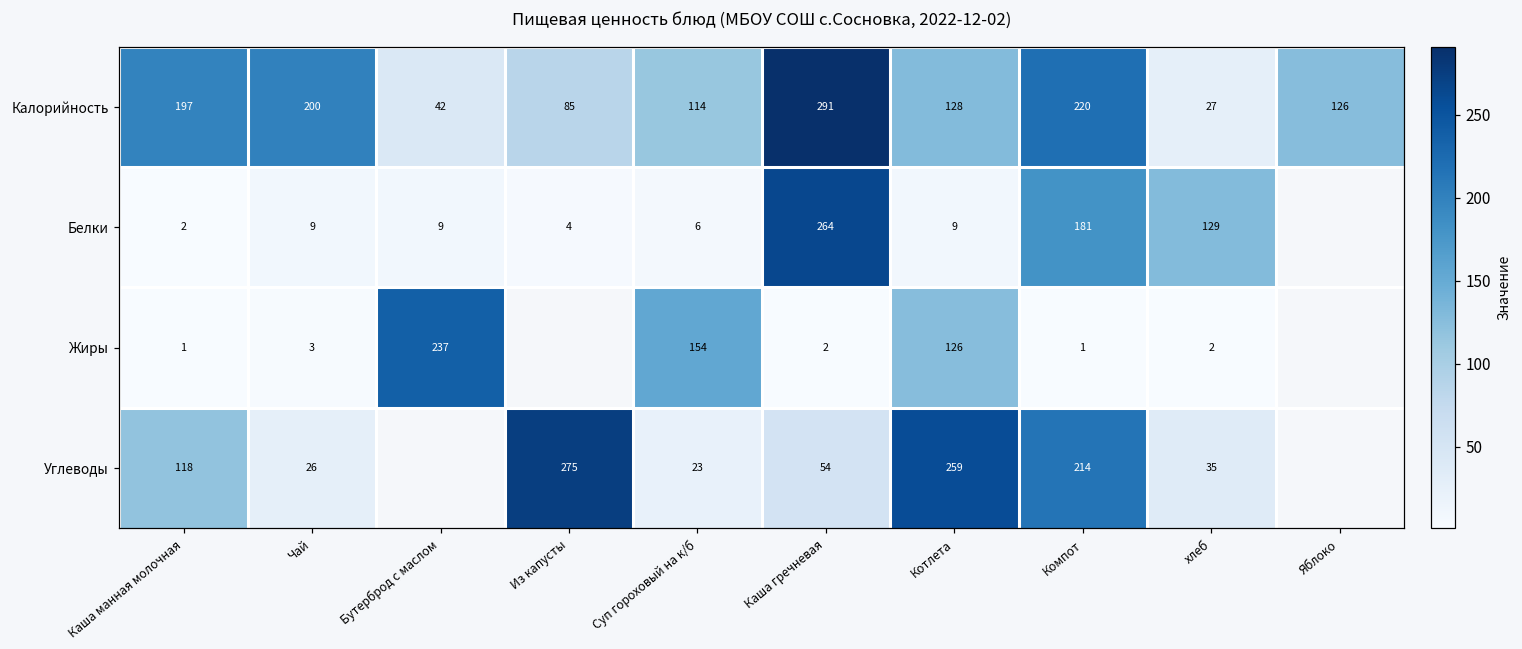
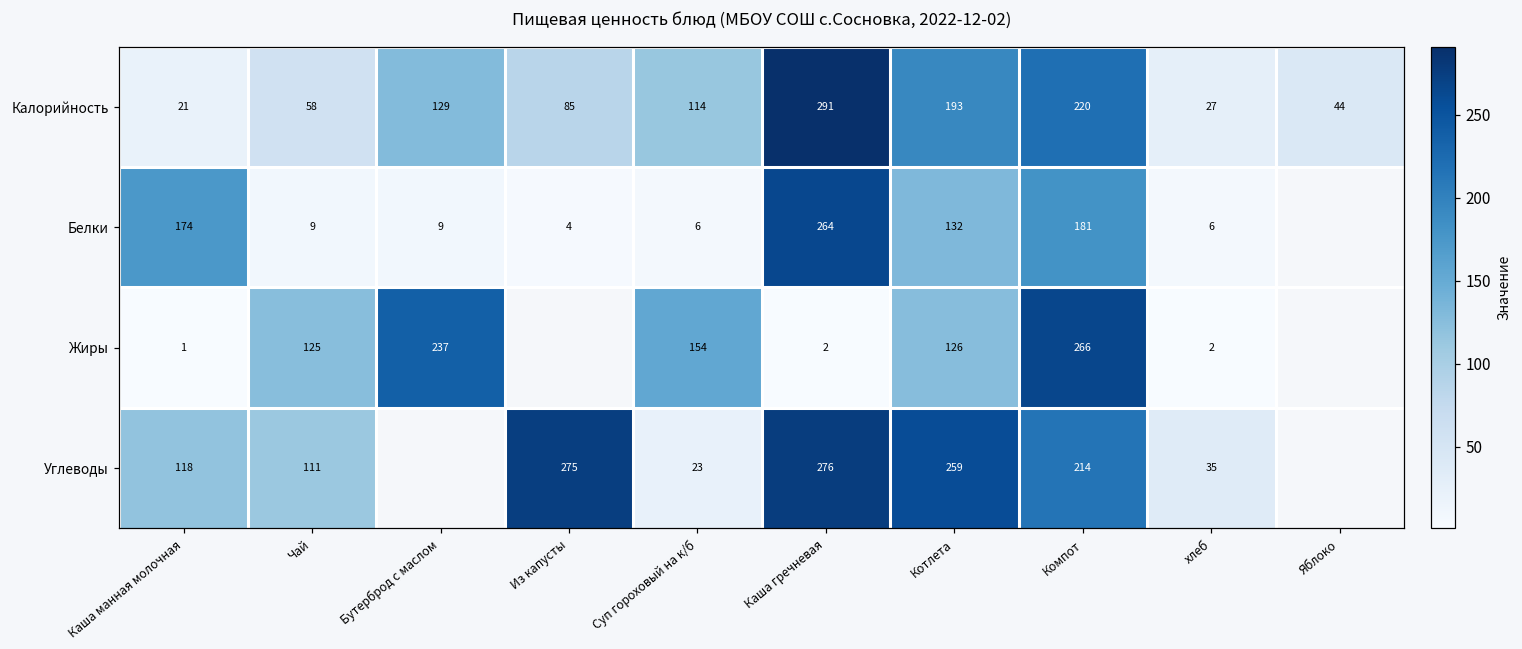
Калорийность, Каша манная молочная: 197 -> 21
Калорийность, Чай: 200 -> 58
Калорийность, Бутерброд с маслом: 42 -> 129
Калорийность, Котлета: 128 -> 193
Калорийность, Яблоко: 126 -> 44
Белки, Каша манная молочная: 2 -> 174
Белки, Котлета: 9 -> 132
Белки, хлеб: 129 -> 6
Жиры, Чай: 3 -> 125
Жиры, Компот: 1 -> 266
Углеводы, Чай: 26 -> 111
Углеводы, Каша гречневая: 54 -> 276
